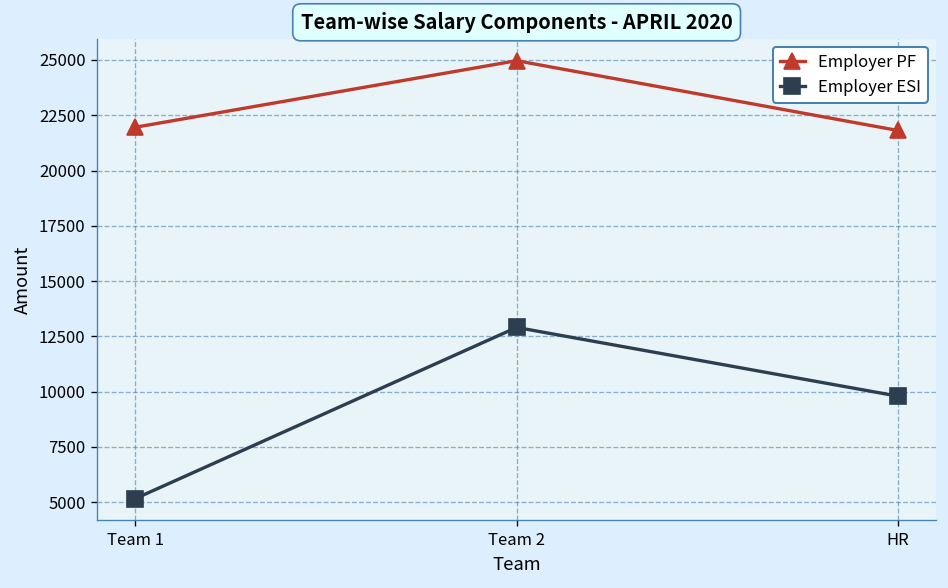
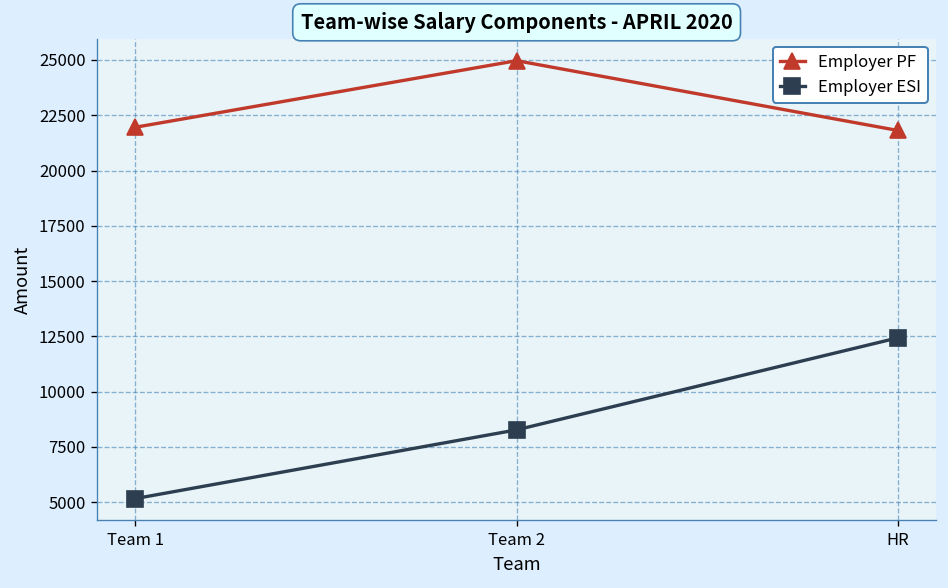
Employer ESI, Team 2: 12900 -> 8300
Employer ESI, HR: 9800 -> 12400
